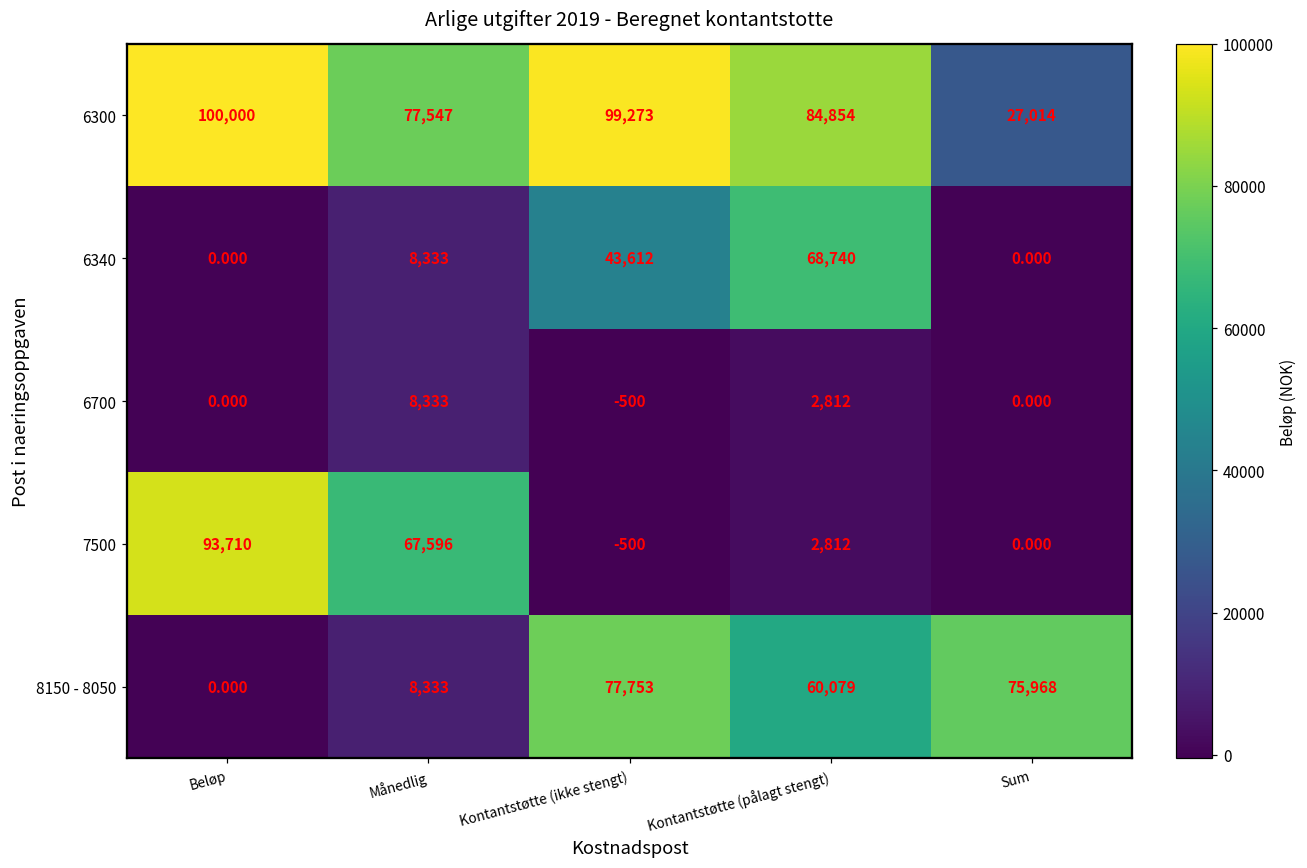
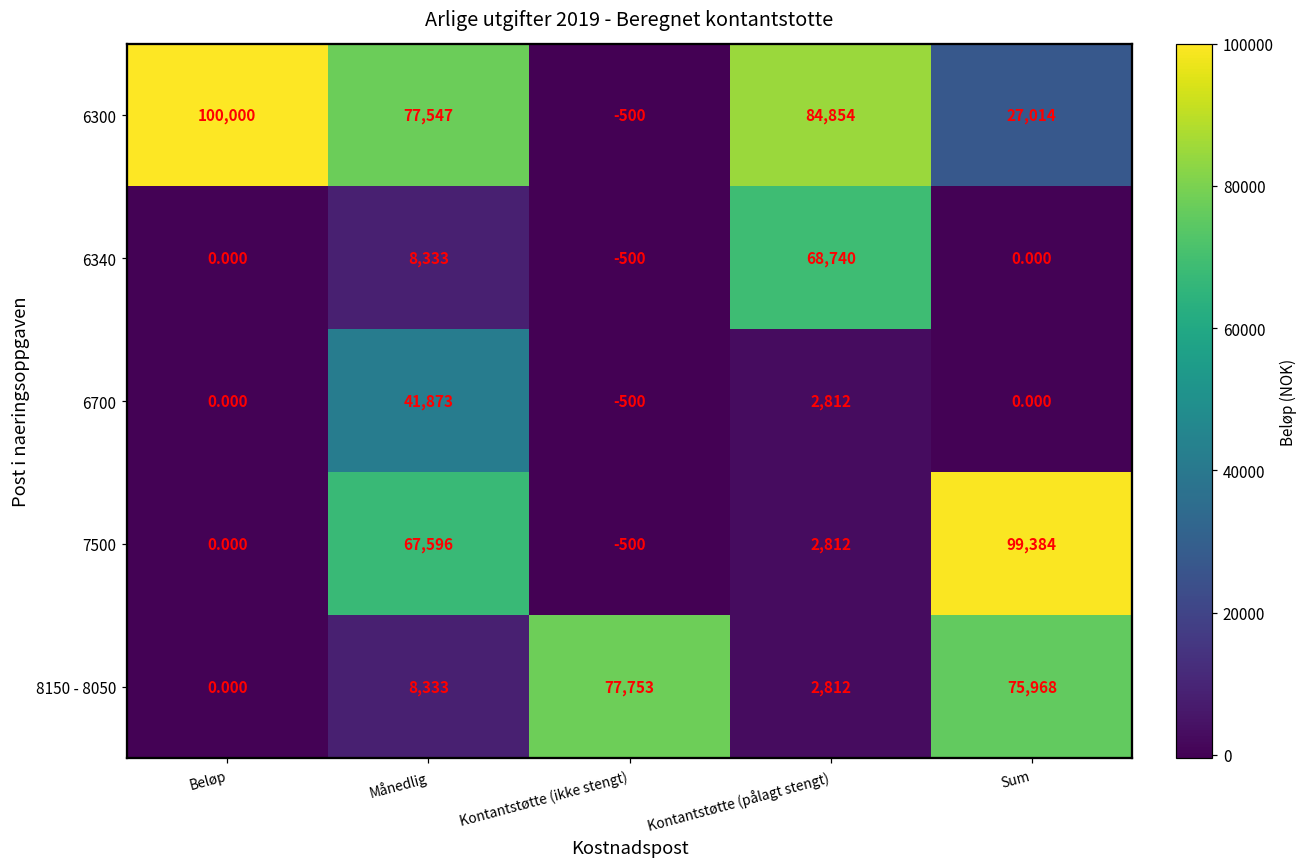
6300, Kontantstøtte (ikke stengt): 99,273 -> -500
6340, Kontantstøtte (ikke stengt): 43,612 -> -500
6700, Månedlig: 8,333 -> 41,873
7500, Beløp: 93,710 -> 0.000
7500, Sum: 0.000 -> 99,384
8150 - 8050, Kontantstøtte (pålagt stengt): 60,079 -> 2,812
